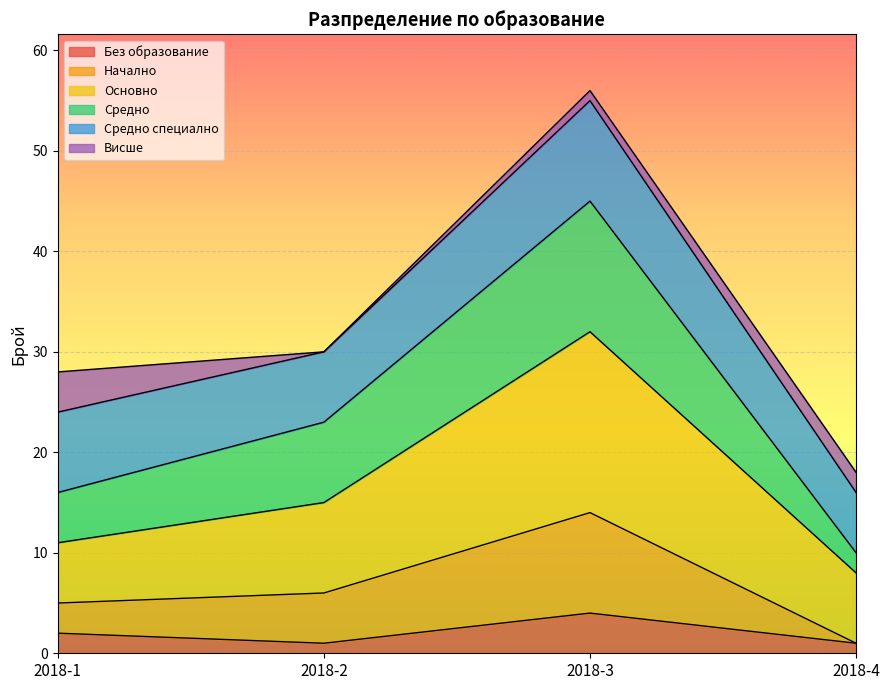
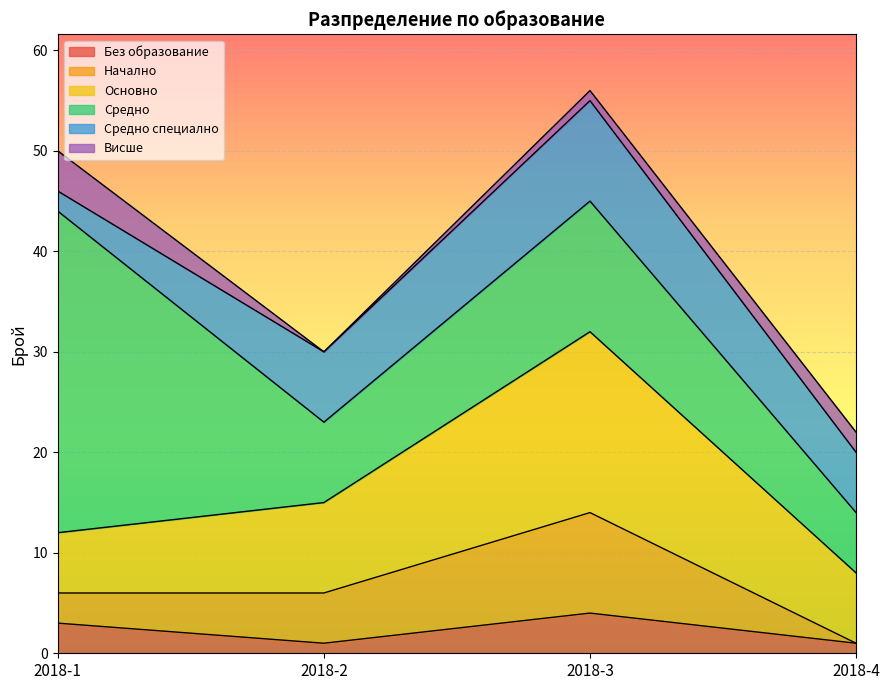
Без образование, 2018-1: 2 -> 3
Средно, 2018-1: 5 -> 32
Средно специално, 2018-1: 8 -> 2
Средно, 2018-4: 2 -> 6
